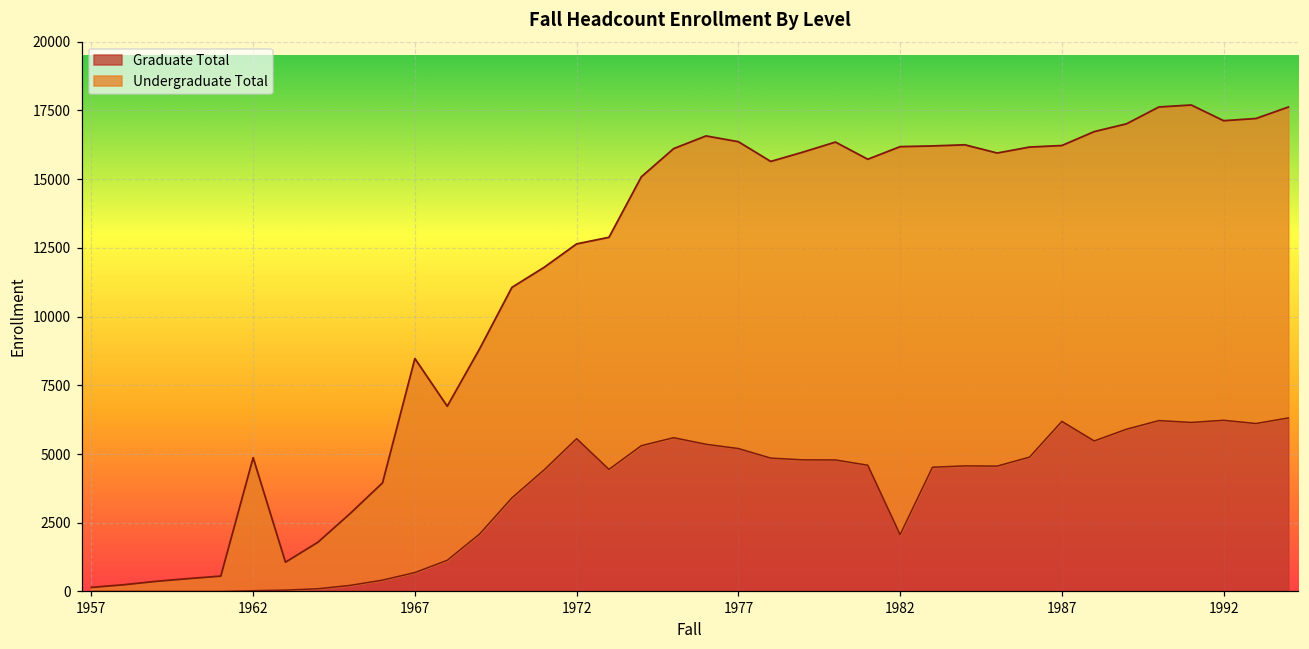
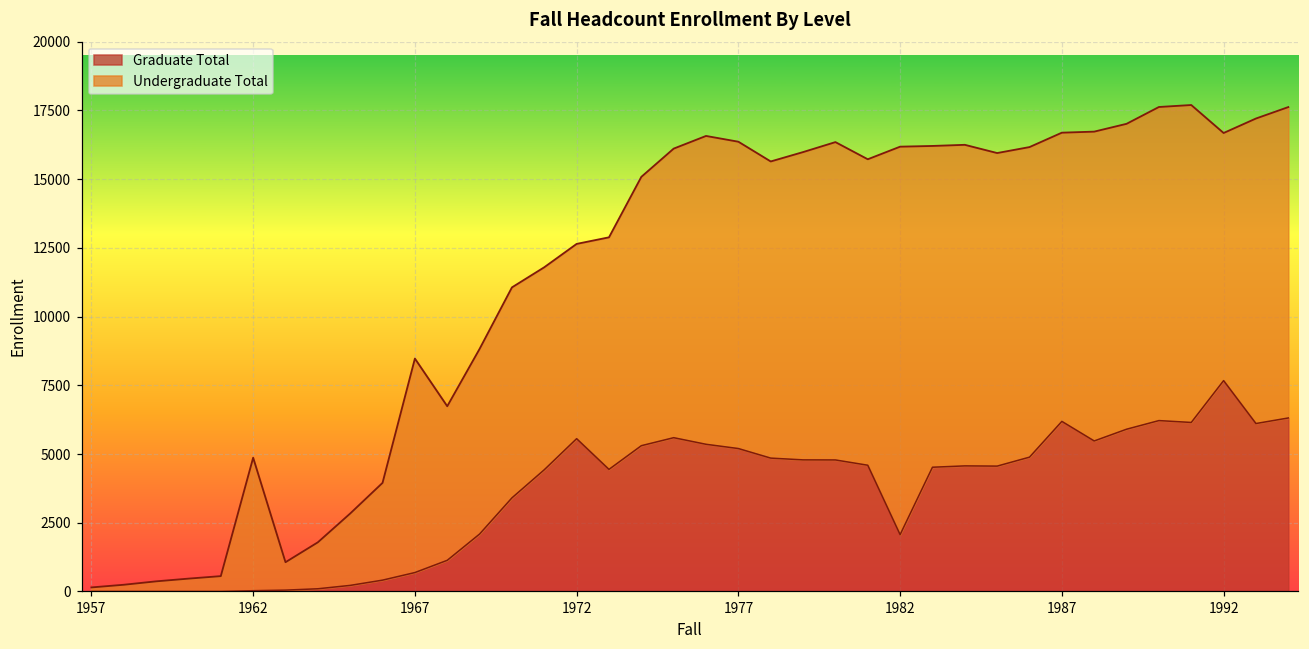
Undergraduate Total, 1987: 16200 -> 16700
Undergraduate Total, 1992: 17100 -> 16700
Graduate Total, 1992: 6200 -> 7700
